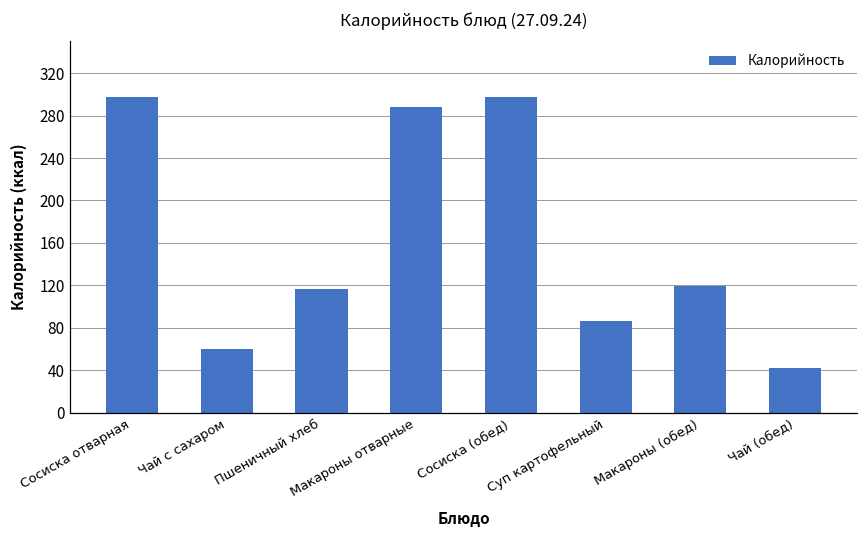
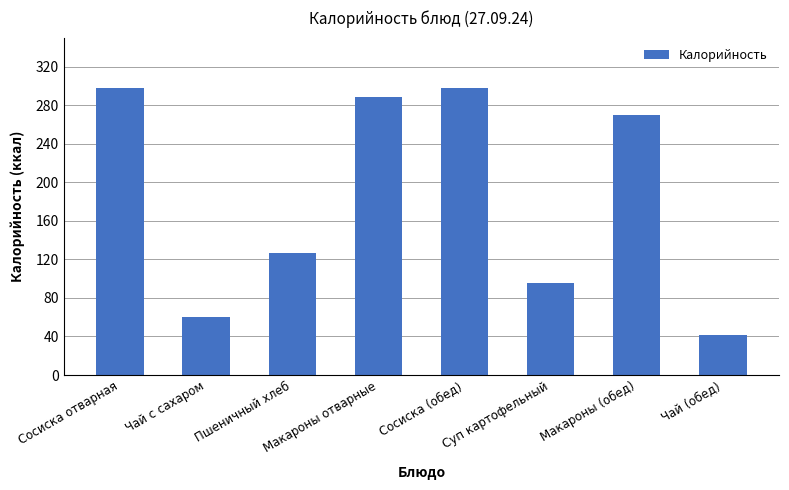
Пшеничный хлеб: 120 -> 130
Суп картофельный: 90 -> 100
Макароны (обед): 120 -> 270
